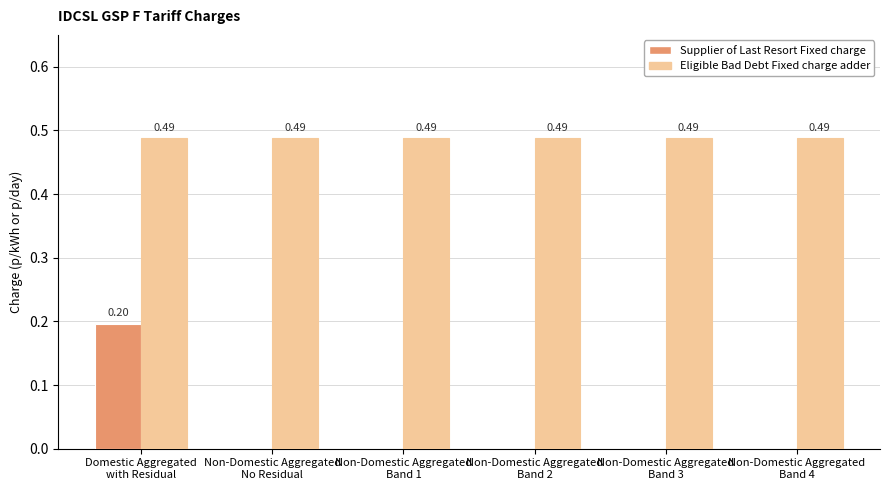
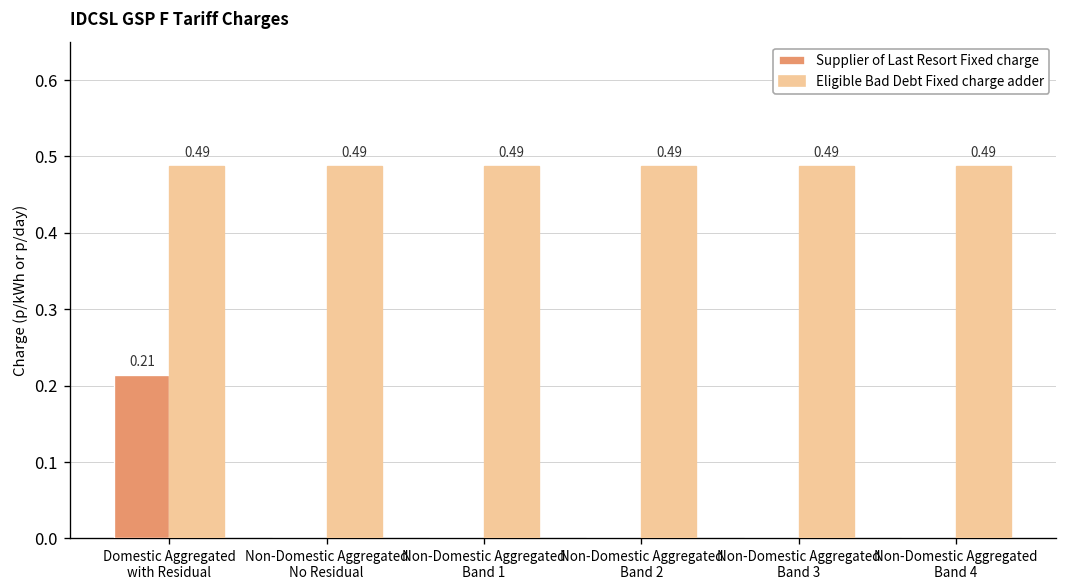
Supplier of Last Resort Fixed charge, Domestic Aggregated with Residual: 0.20 -> 0.21
